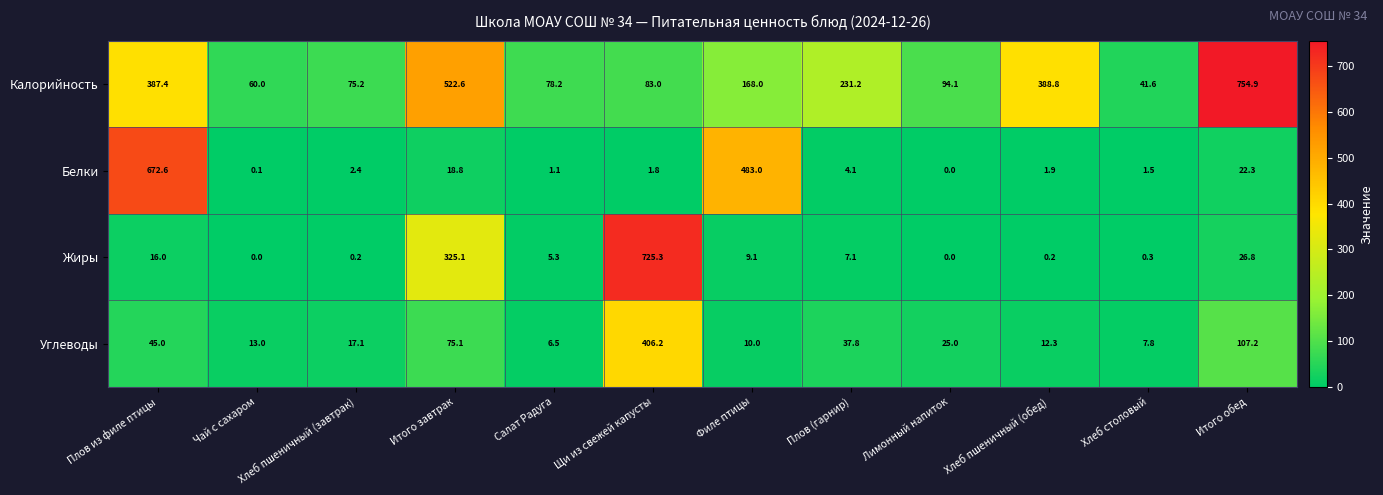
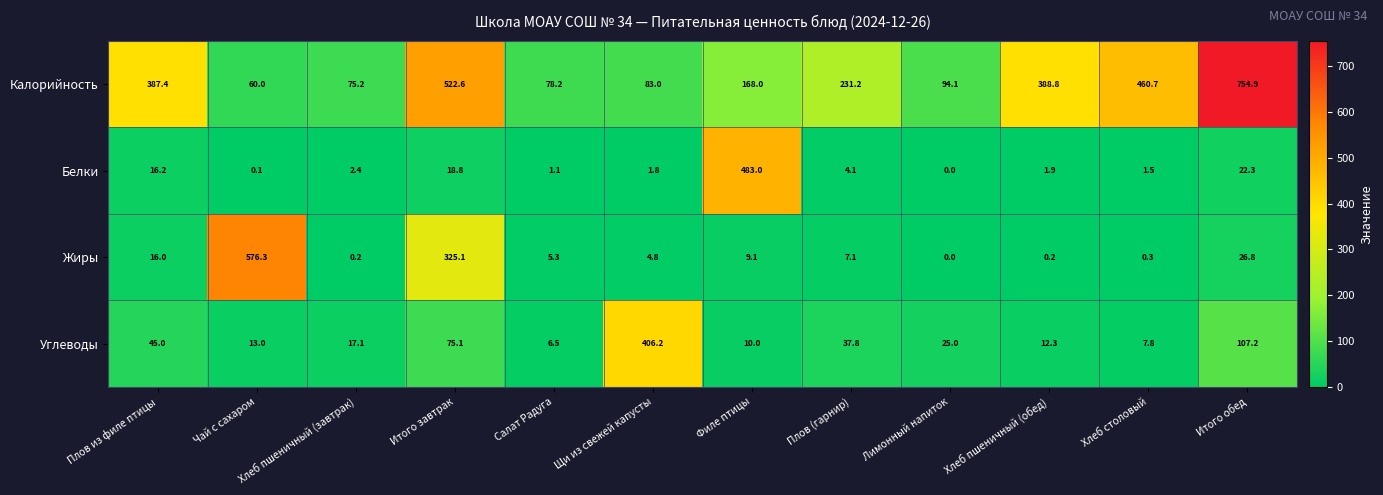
Калорийность, Хлеб столовый: 41.6 -> 460.7
Белки, Плов из филе птицы: 672.6 -> 16.2
Жиры, Чай с сахаром: 0.0 -> 576.3
Жиры, Щи из свежей капусты: 725.3 -> 4.8
